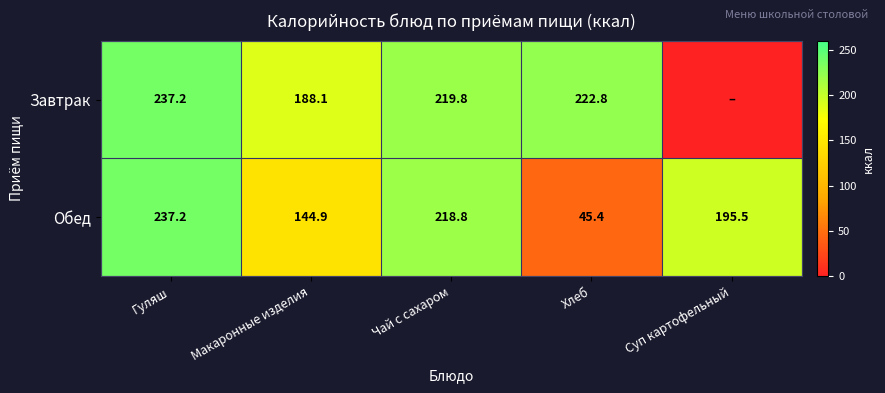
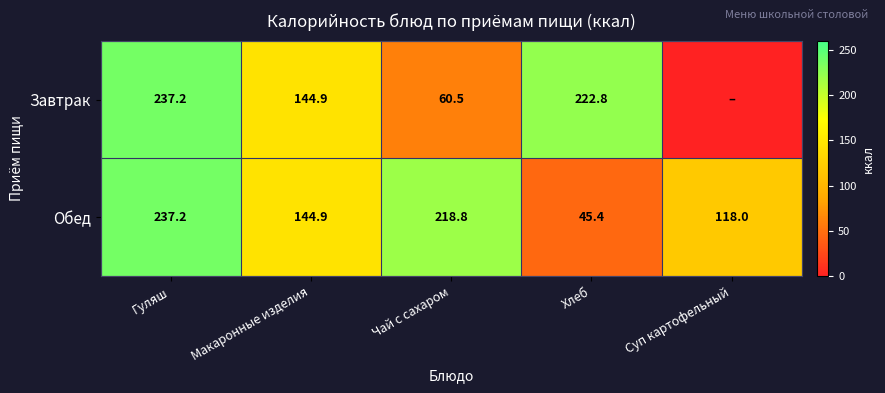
Завтрак, Макаронные изделия: 188.1 -> 144.9
Завтрак, Чай с сахаром: 219.8 -> 60.5
Обед, Суп картофельный: 195.5 -> 118.0
